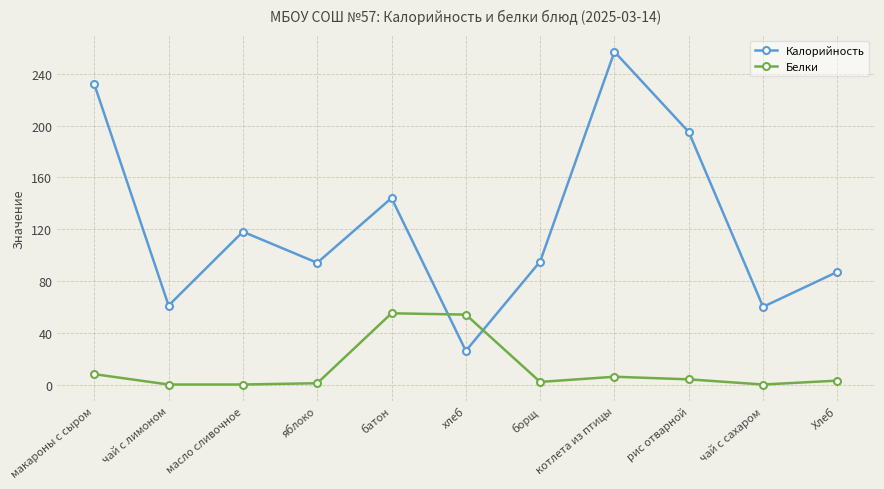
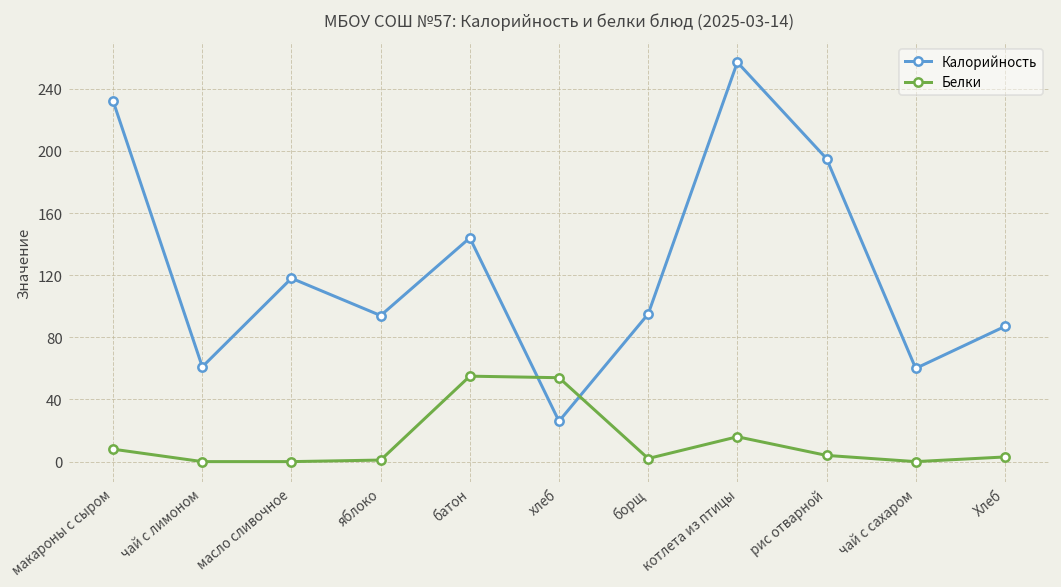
Белки, котлета из птицы: 6 -> 16
